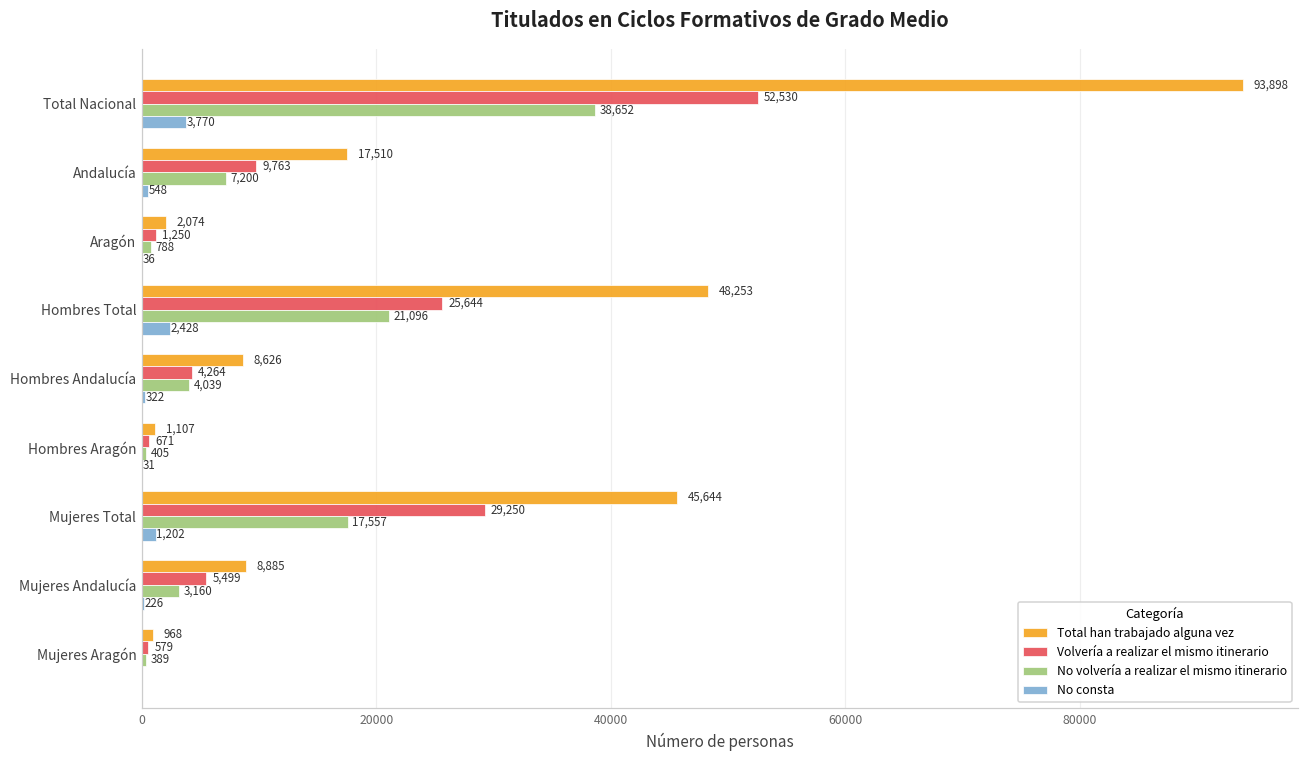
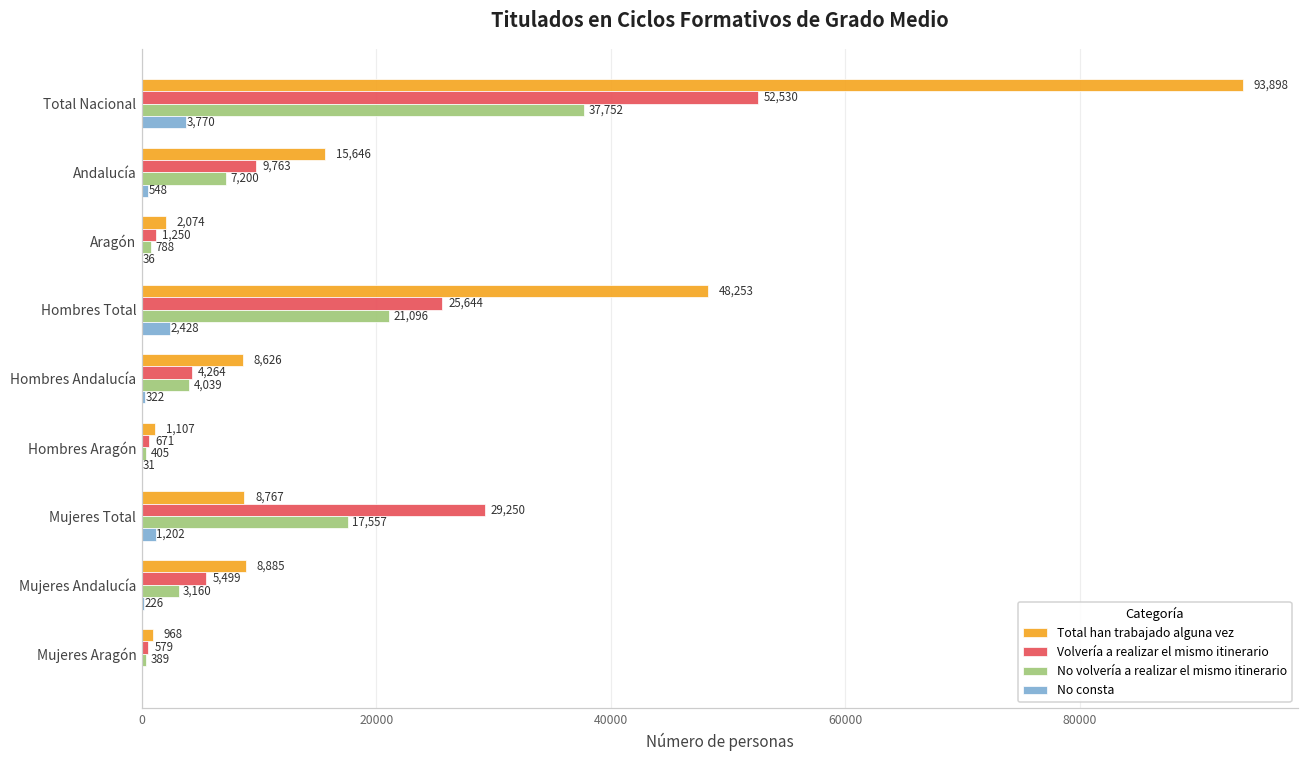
No volvería a realizar el mismo itinerario, Total Nacional: 38,652 -> 37,752
Total han trabajado alguna vez, Andalucía: 17,510 -> 15,646
Total han trabajado alguna vez, Mujeres Total: 45,644 -> 8,767
